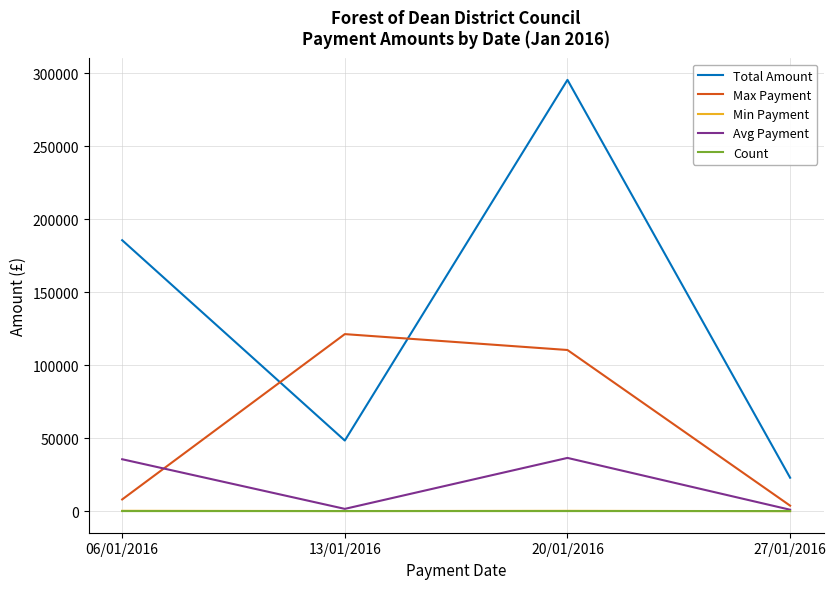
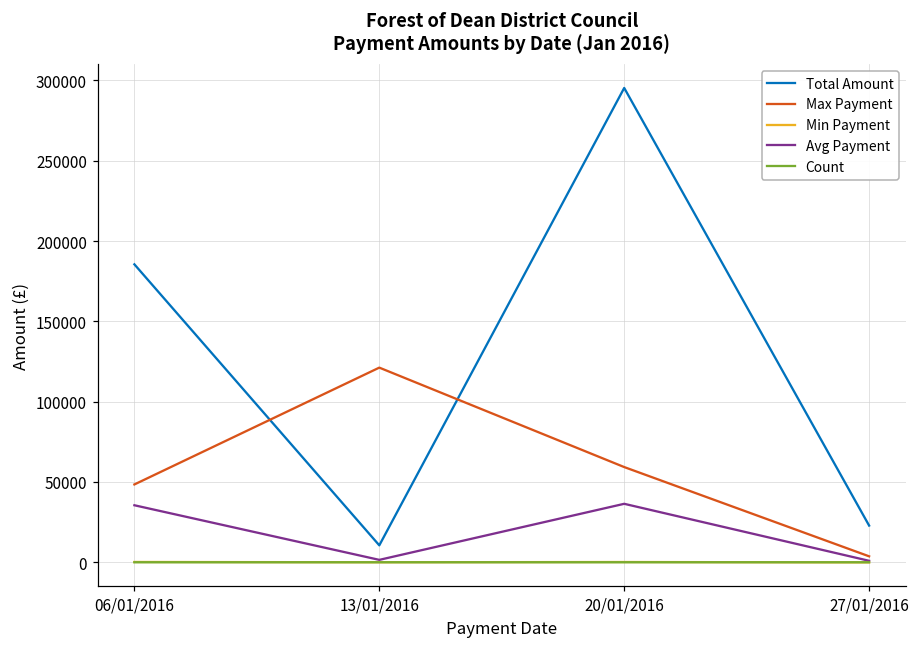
Max Payment, 06/01/2016: 8000 -> 48000
Total Amount, 13/01/2016: 48000 -> 11000
Max Payment, 20/01/2016: 110000 -> 59000
